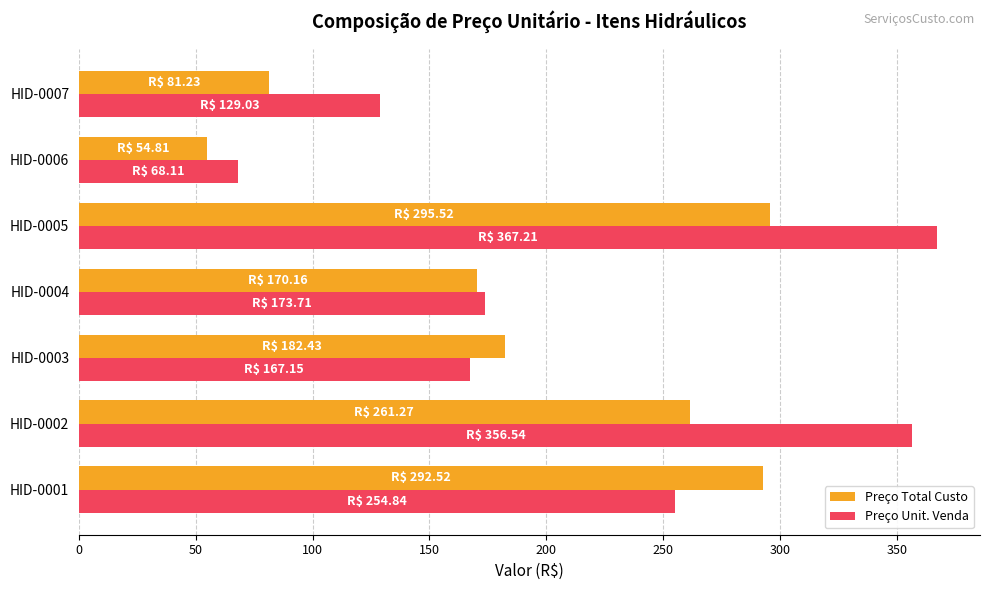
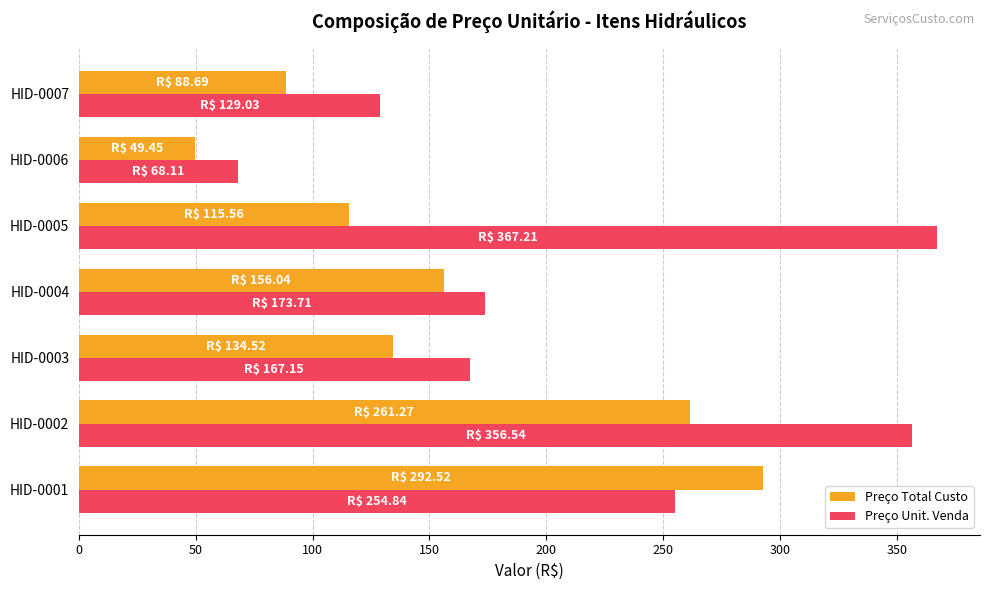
Preço Total Custo, HID-0007: 81.23 -> 88.69
Preço Total Custo, HID-0006: 54.81 -> 49.45
Preço Total Custo, HID-0005: 295.52 -> 115.56
Preço Total Custo, HID-0004: 170.16 -> 156.04
Preço Total Custo, HID-0003: 182.43 -> 134.52
